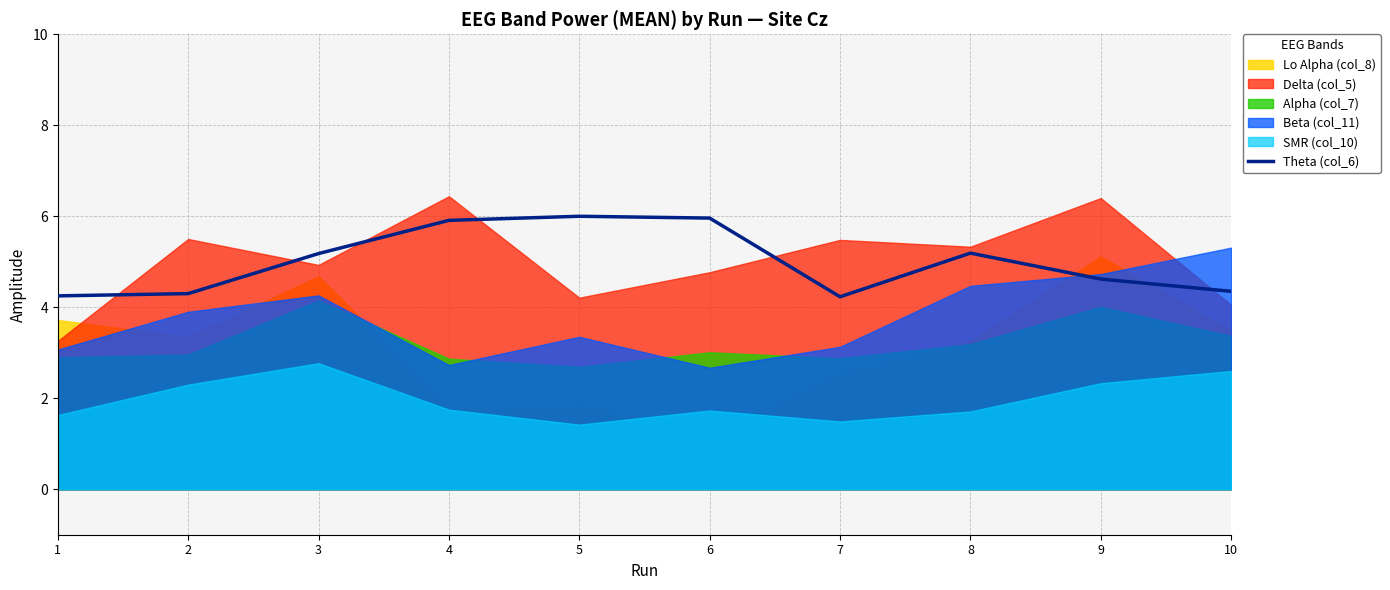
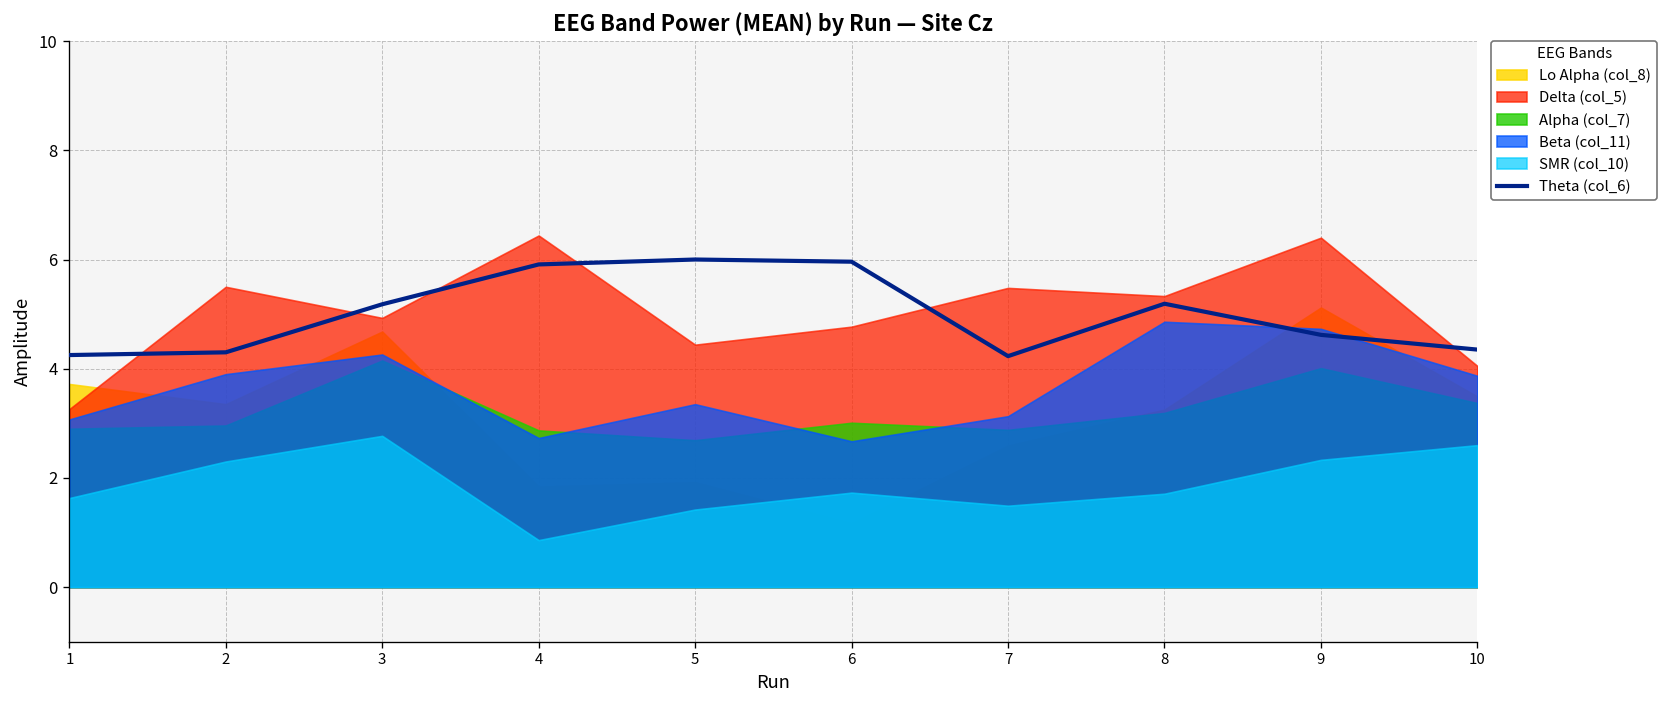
SMR (col_10), 4: 1.8 -> 0.9
Delta (col_5), 5: 4.2 -> 4.4
Beta (col_11), 8: 4.5 -> 4.9
Beta (col_11), 10: 5.3 -> 3.9
